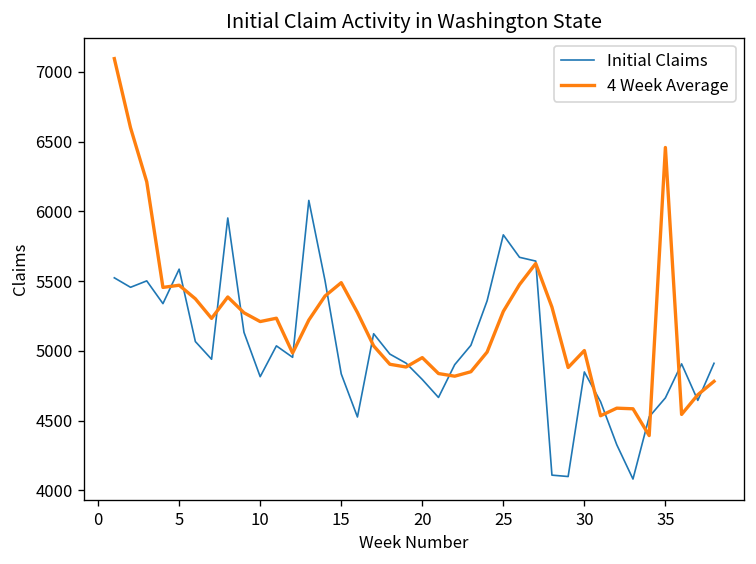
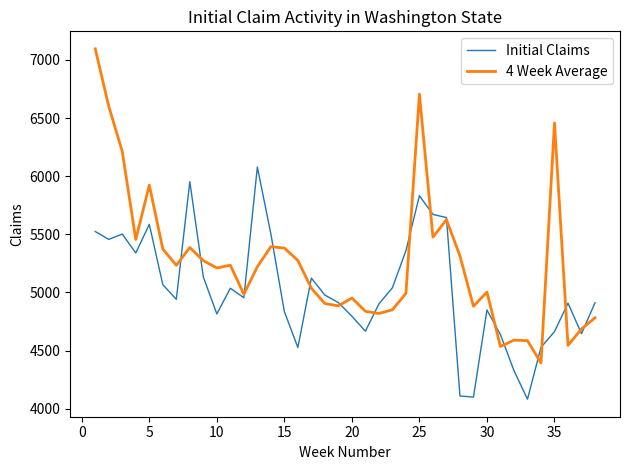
4 Week Average, 5: 5470 -> 5920
4 Week Average, 15: 5490 -> 5380
4 Week Average, 25: 5280 -> 6710
